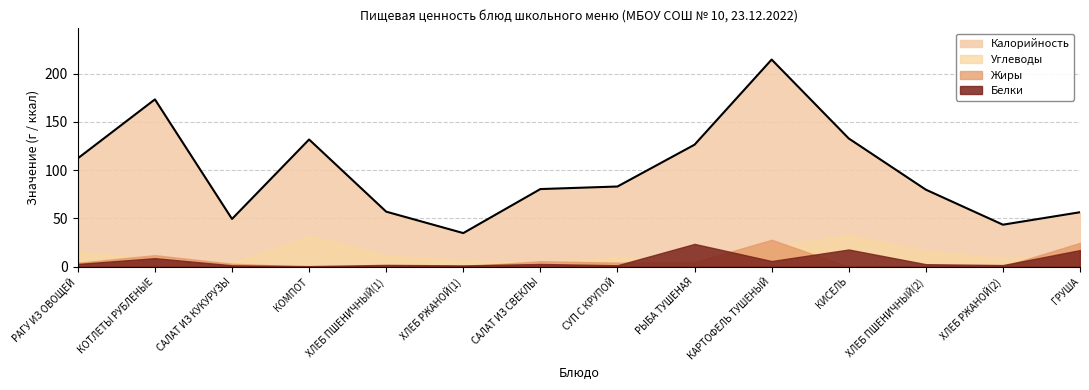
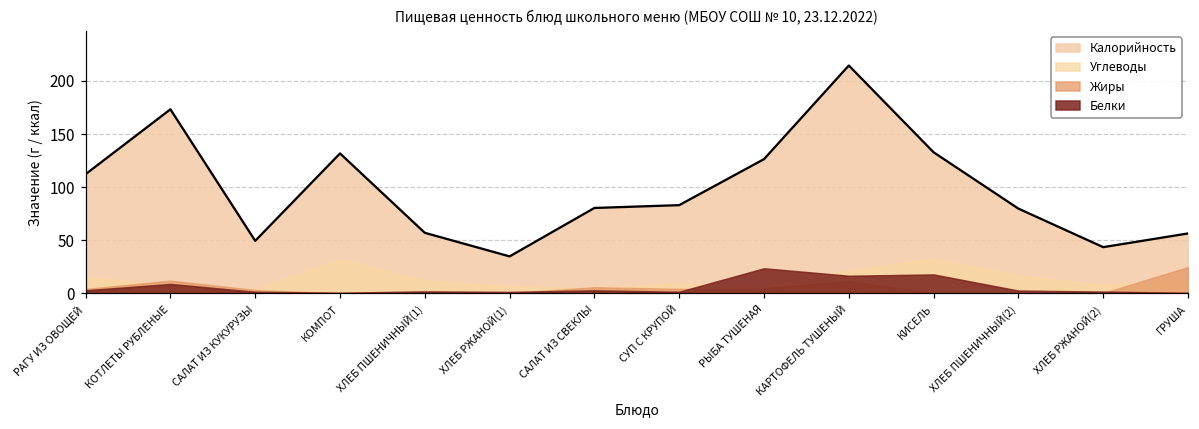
Жиры, КАРТОФЕЛЬ ТУШЕНЫЙ: 30 -> 10
Белки, КАРТОФЕЛЬ ТУШЕНЫЙ: 10 -> 20
Белки, ГРУША: 20 -> 0
